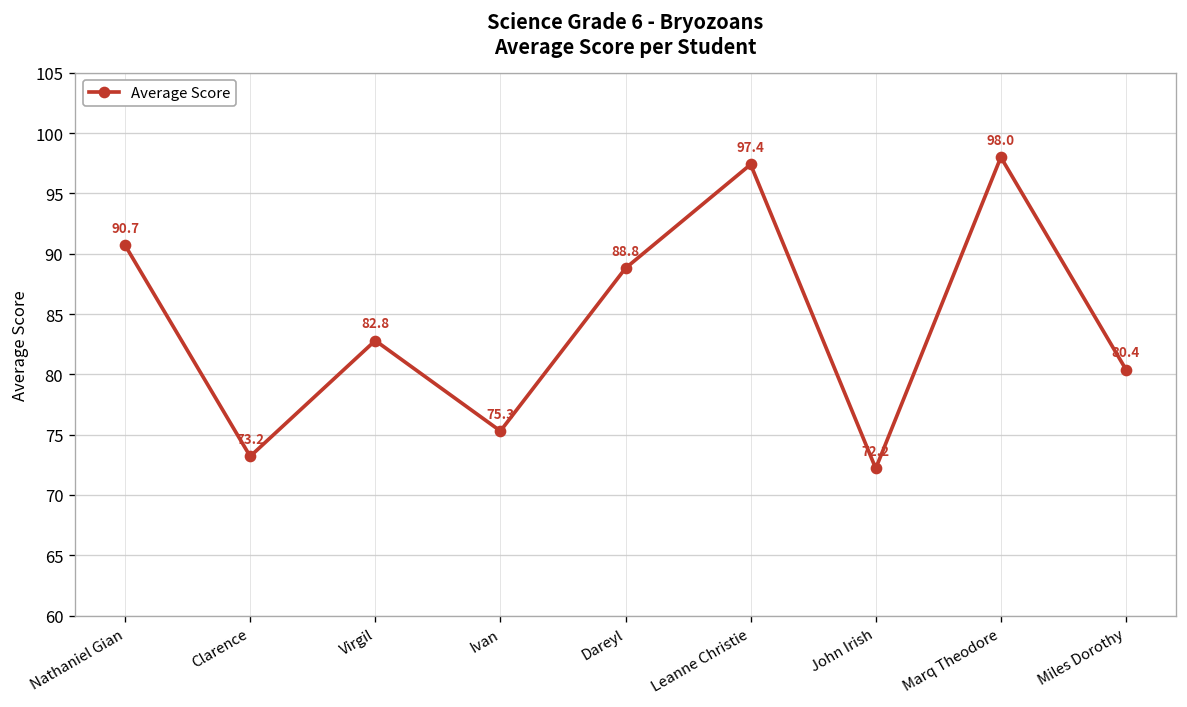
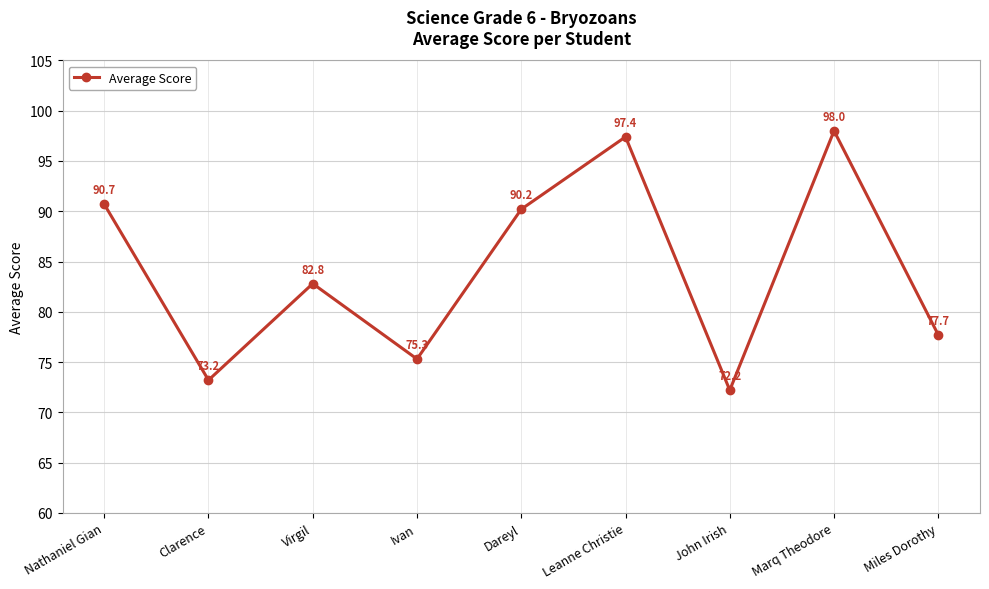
Dareyl: 88.8 -> 90.2
Miles Dorothy: 80.4 -> 77.7
